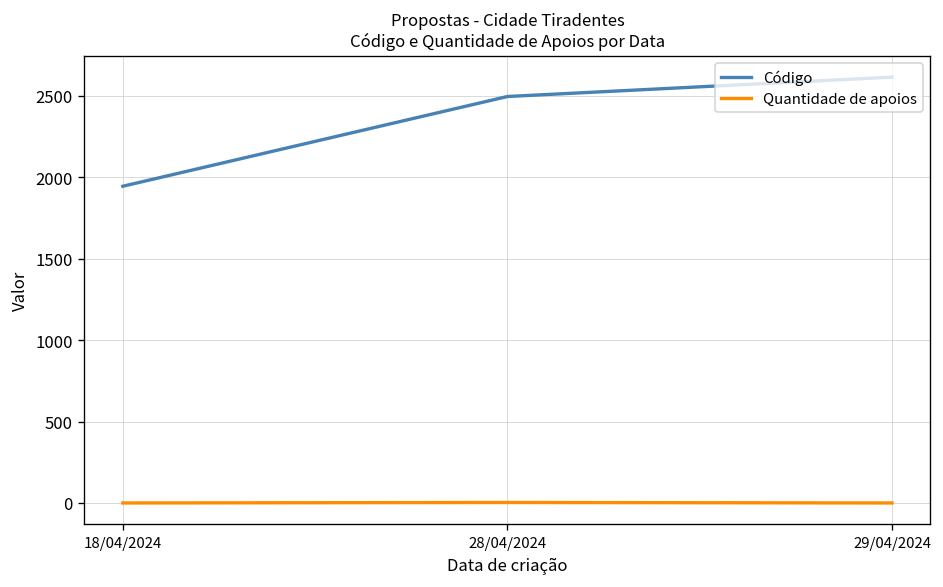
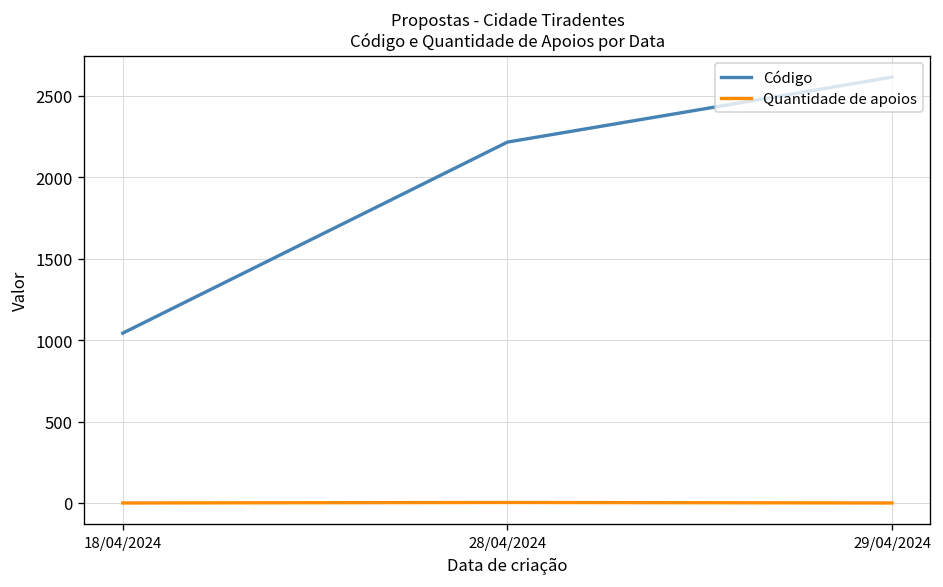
Código, 18/04/2024: 1950 -> 1040
Código, 28/04/2024: 2500 -> 2220
